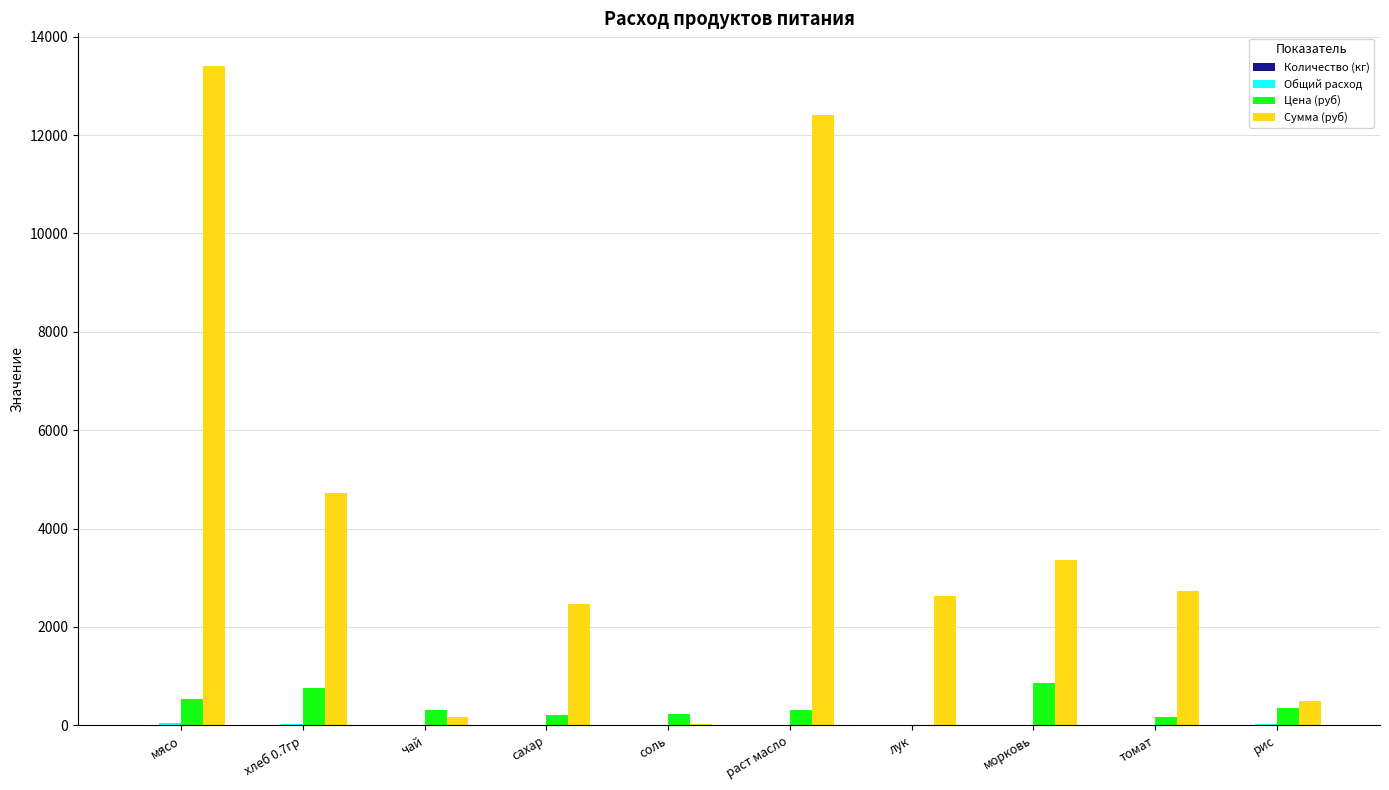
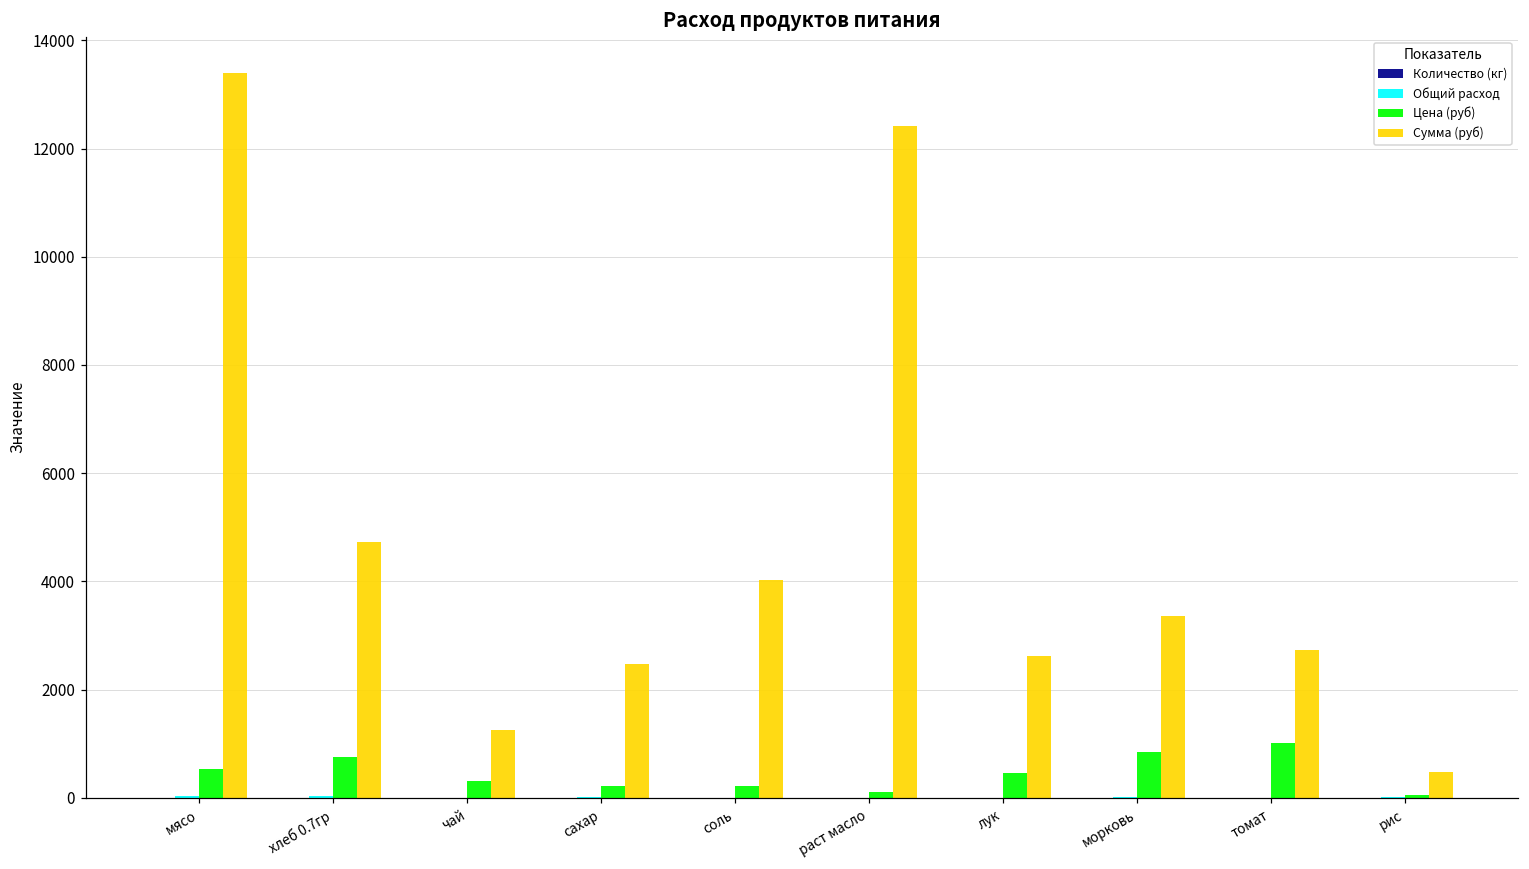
Сумма (руб), чай: 200 -> 1200
Сумма (руб), соль: 0 -> 4000
Цена (руб), раст масло: 300 -> 100
Цена (руб), лук: 0 -> 500
Цена (руб), томат: 200 -> 1000
Цена (руб), рис: 400 -> 0
